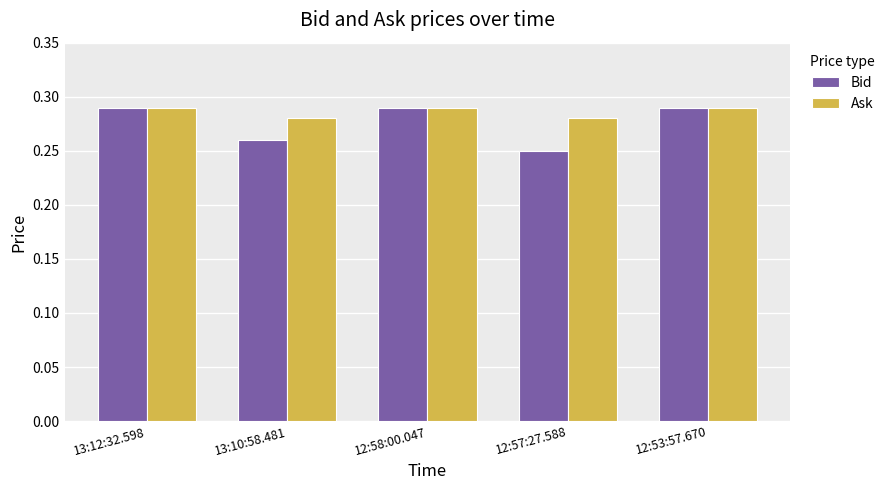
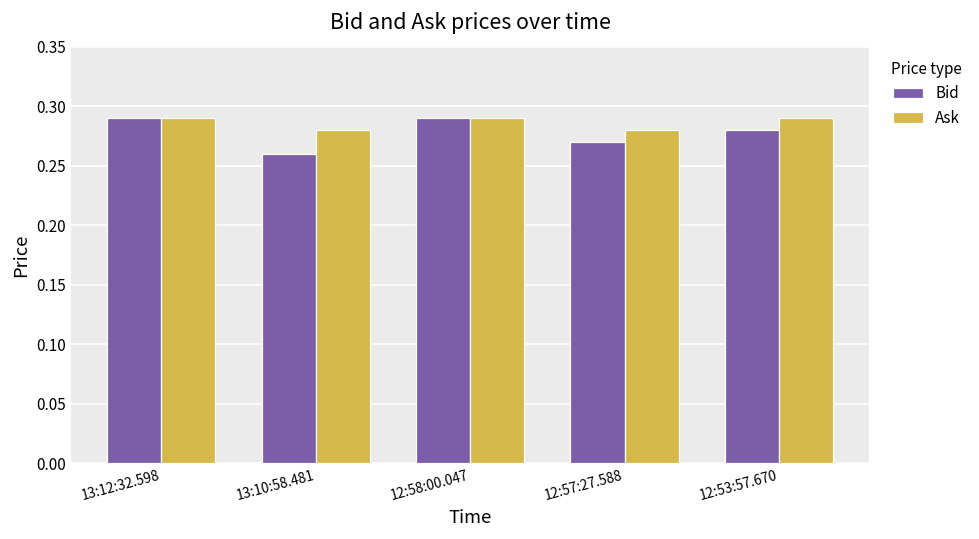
Bid, 12:57:27.588: 0.25 -> 0.27
Bid, 12:53:57.670: 0.29 -> 0.28
